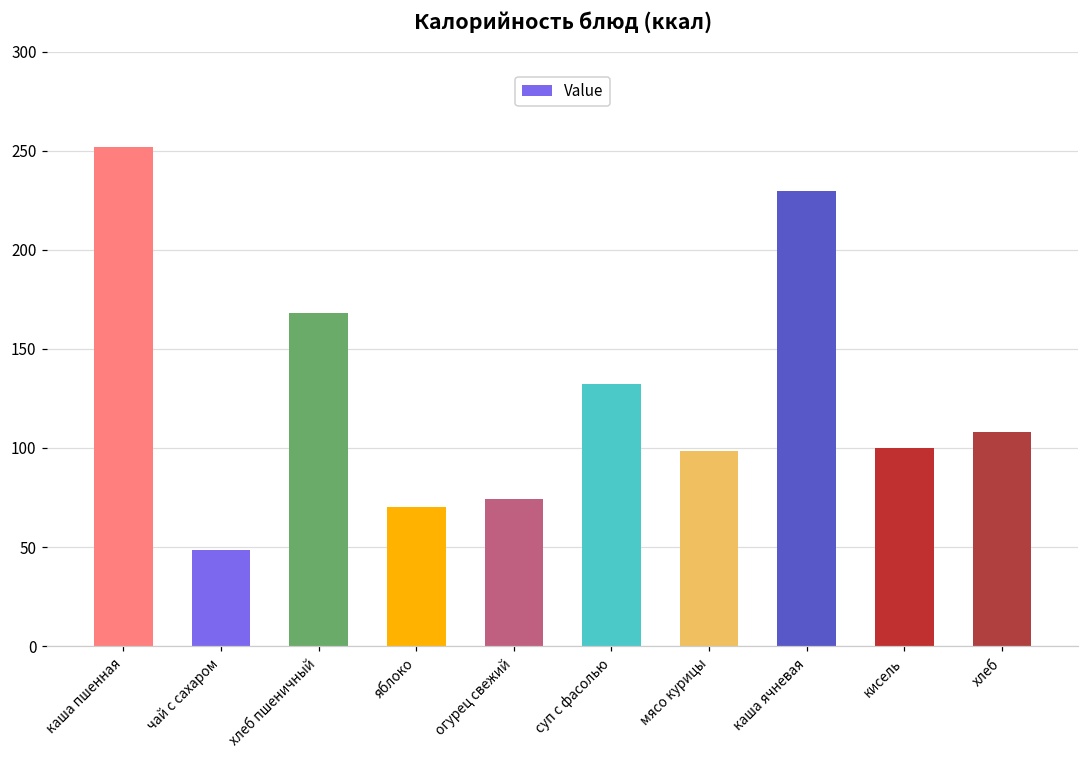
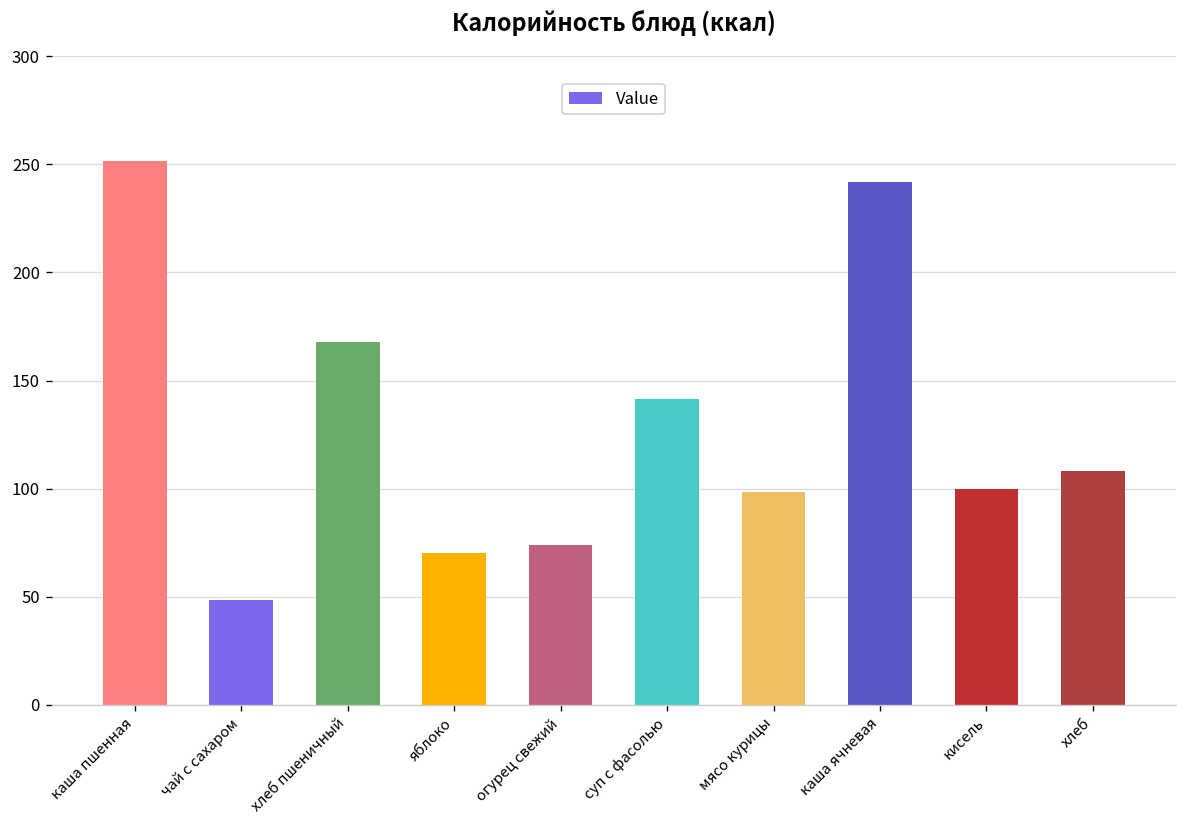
суп с фасолью: 132 -> 142
каша ячневая: 230 -> 242
